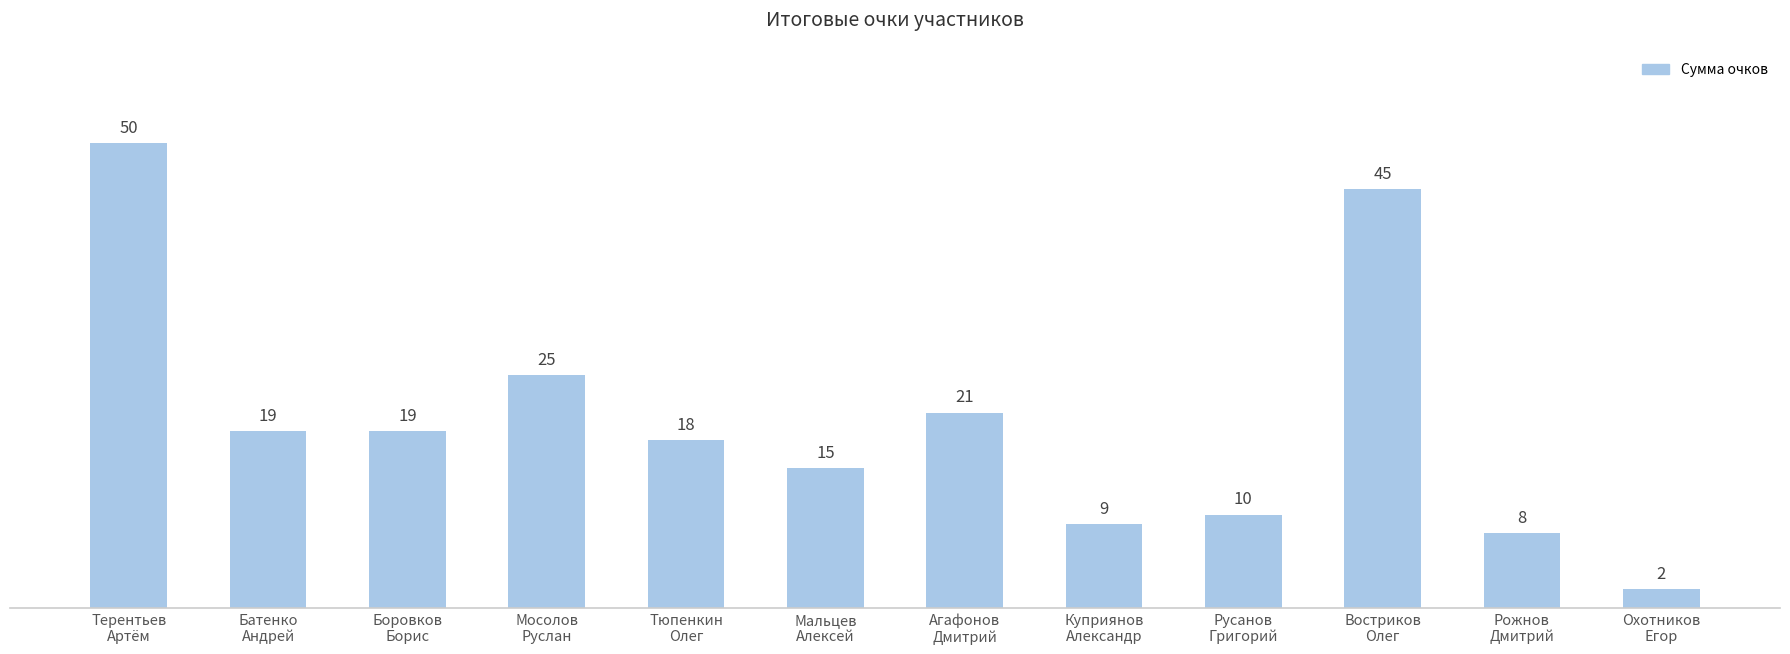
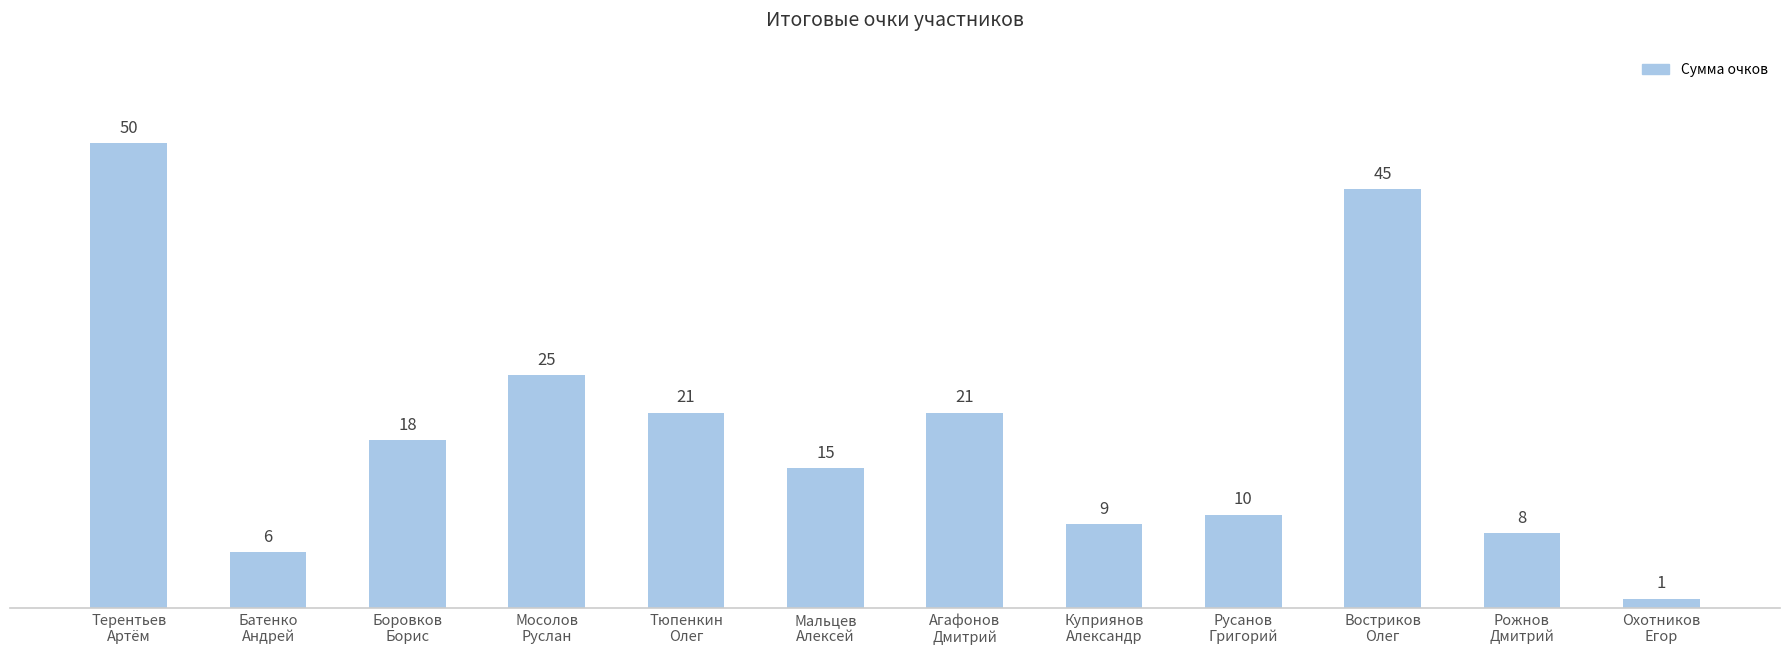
Батенко Андрей: 19 -> 6
Боровков Борис: 19 -> 18
Тюпенкин Олег: 18 -> 21
Охотников Егор: 2 -> 1
